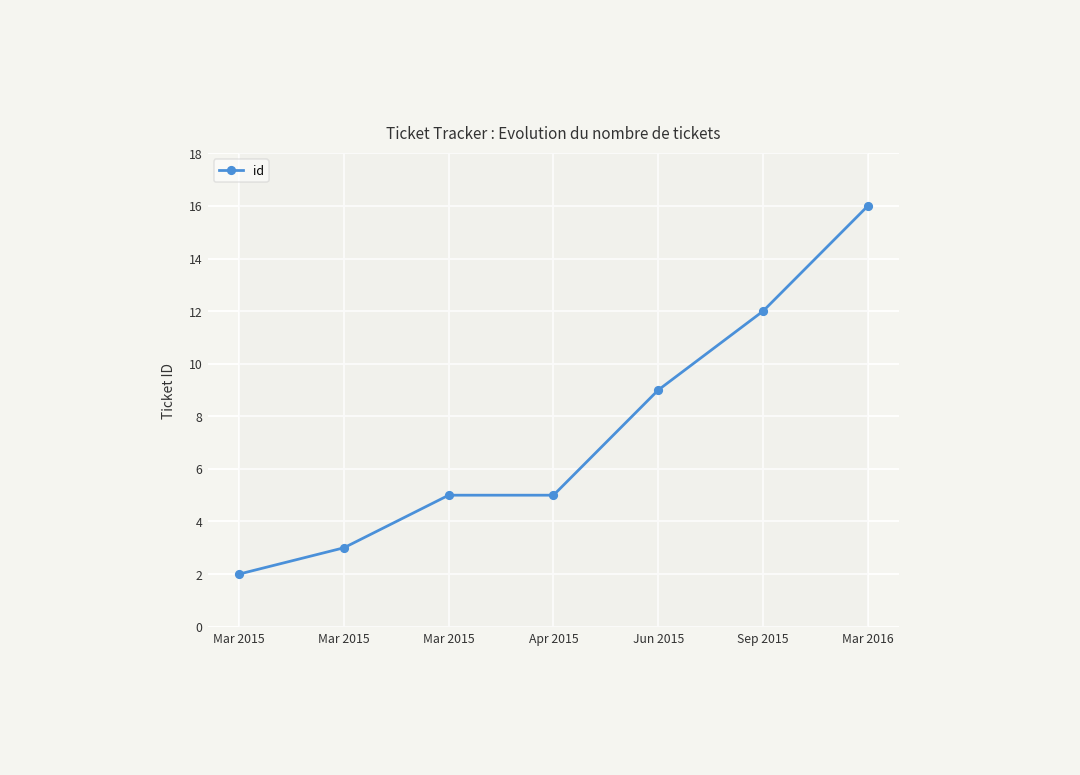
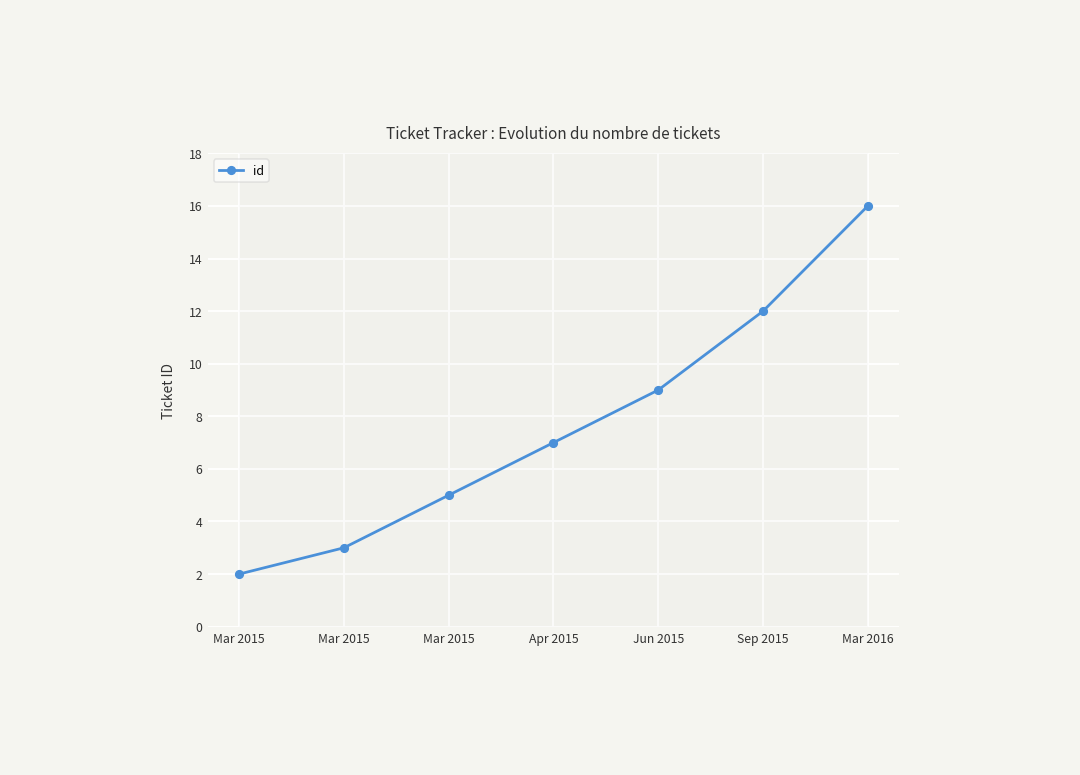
Apr 2015: 5 -> 7
